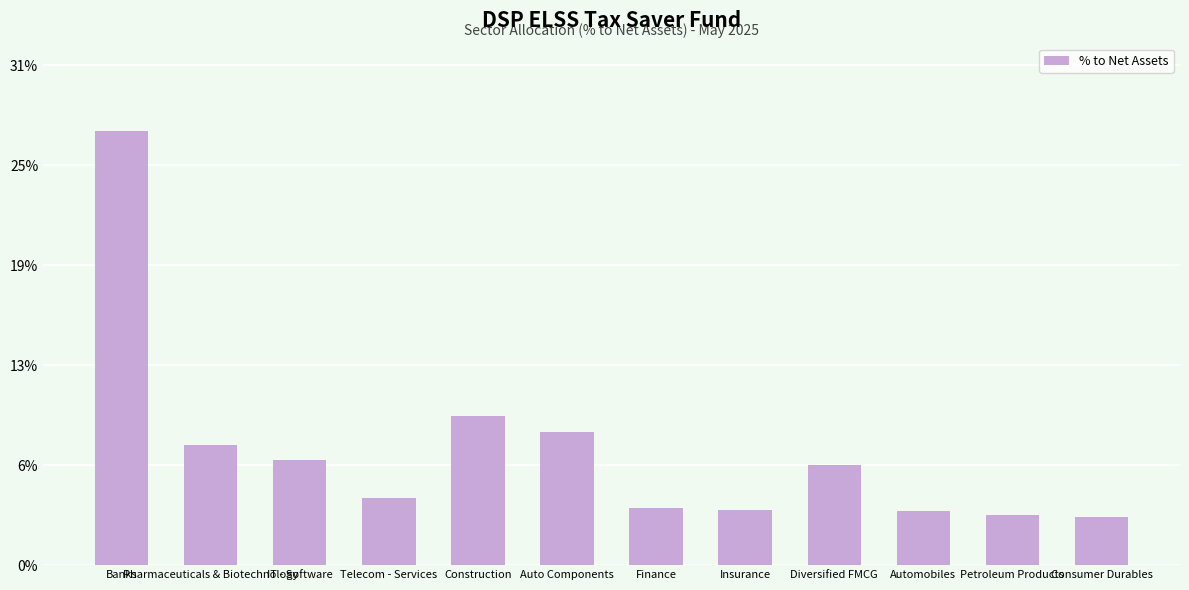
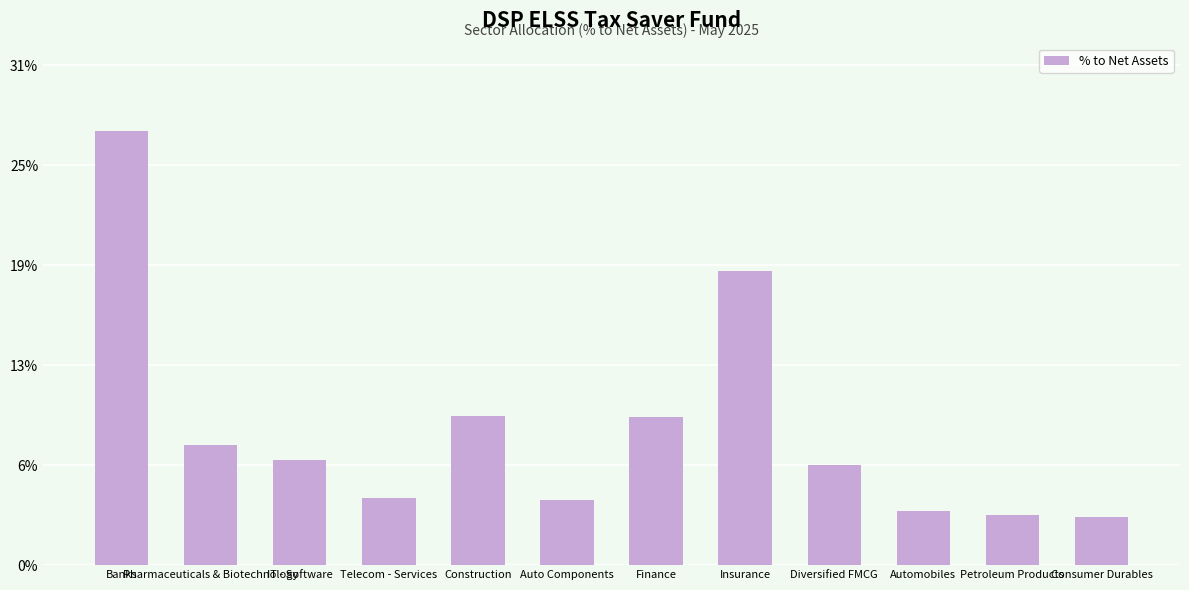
Auto Components: 8.4% -> 4.1%
Finance: 3.6% -> 9.3%
Insurance: 3.5% -> 18.5%
